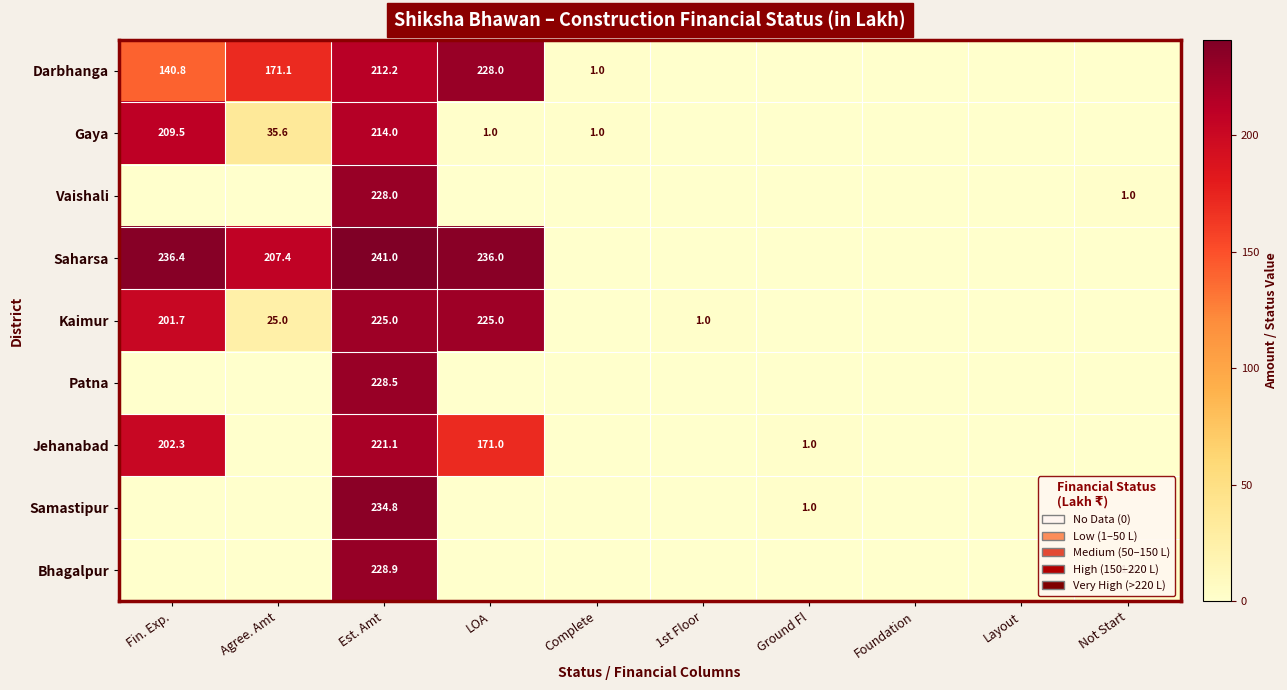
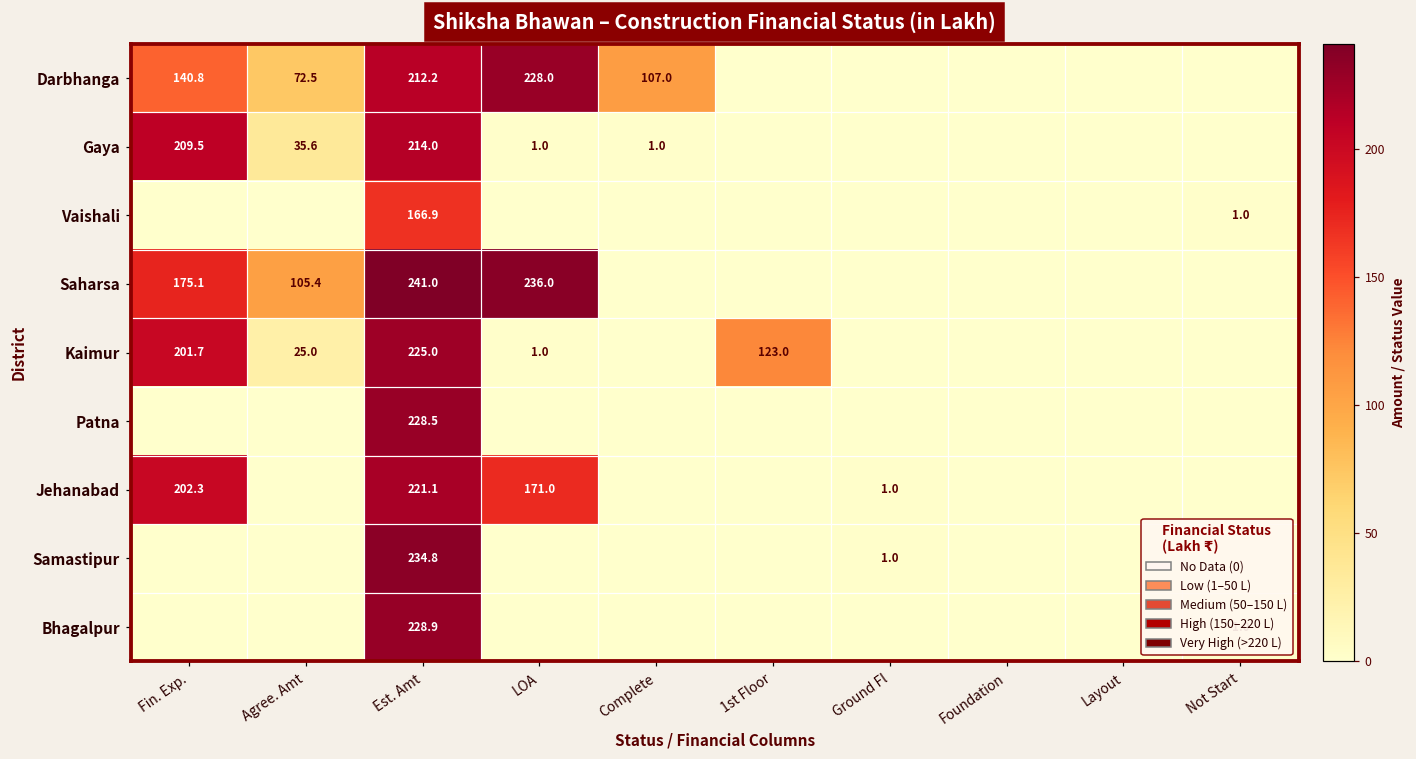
Darbhanga, Agree. Amt: 171.1 -> 72.5
Darbhanga, Complete: 1.0 -> 107.0
Vaishali, Est. Amt: 228.0 -> 166.9
Saharsa, Fin. Exp.: 236.4 -> 175.1
Saharsa, Agree. Amt: 207.4 -> 105.4
Kaimur, LOA: 225.0 -> 1.0
Kaimur, 1st Floor: 1.0 -> 123.0
